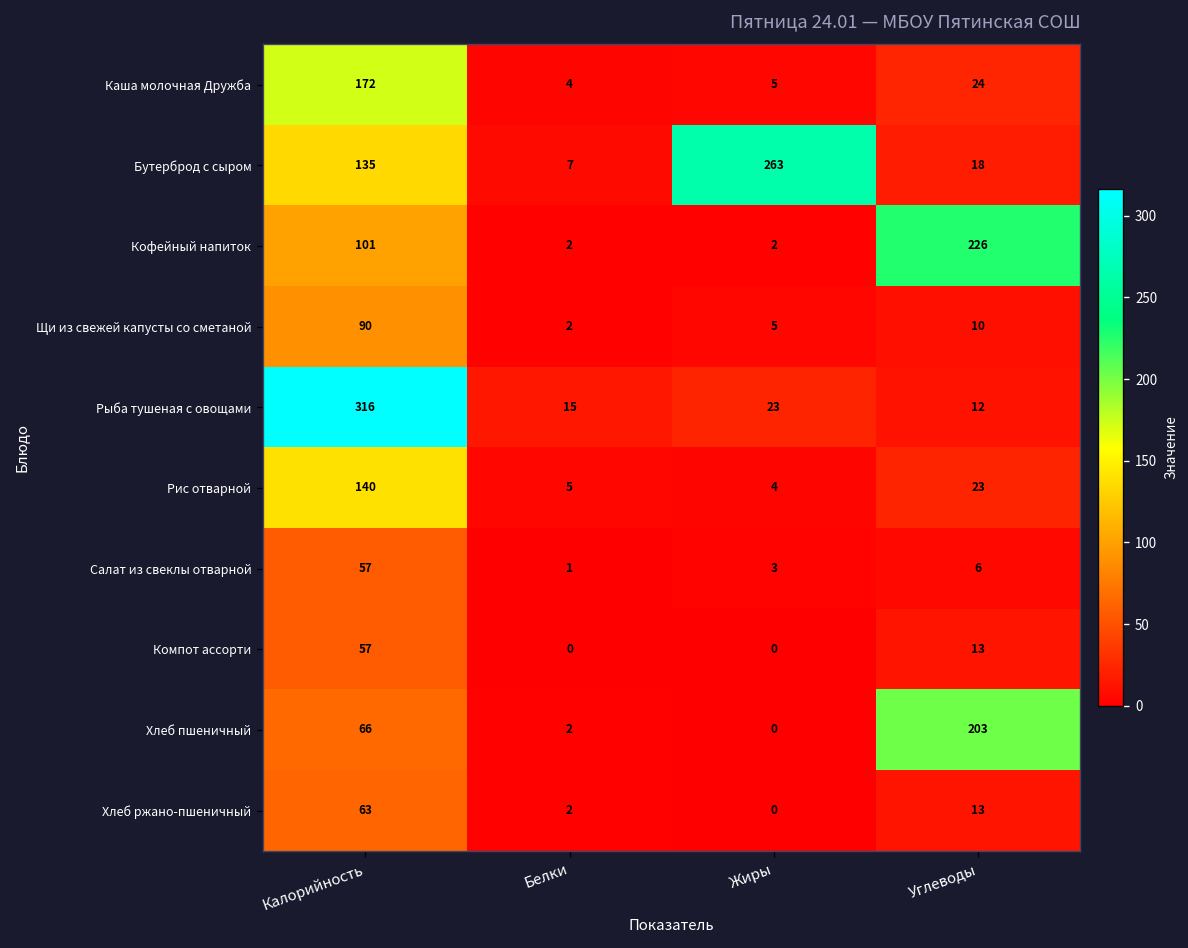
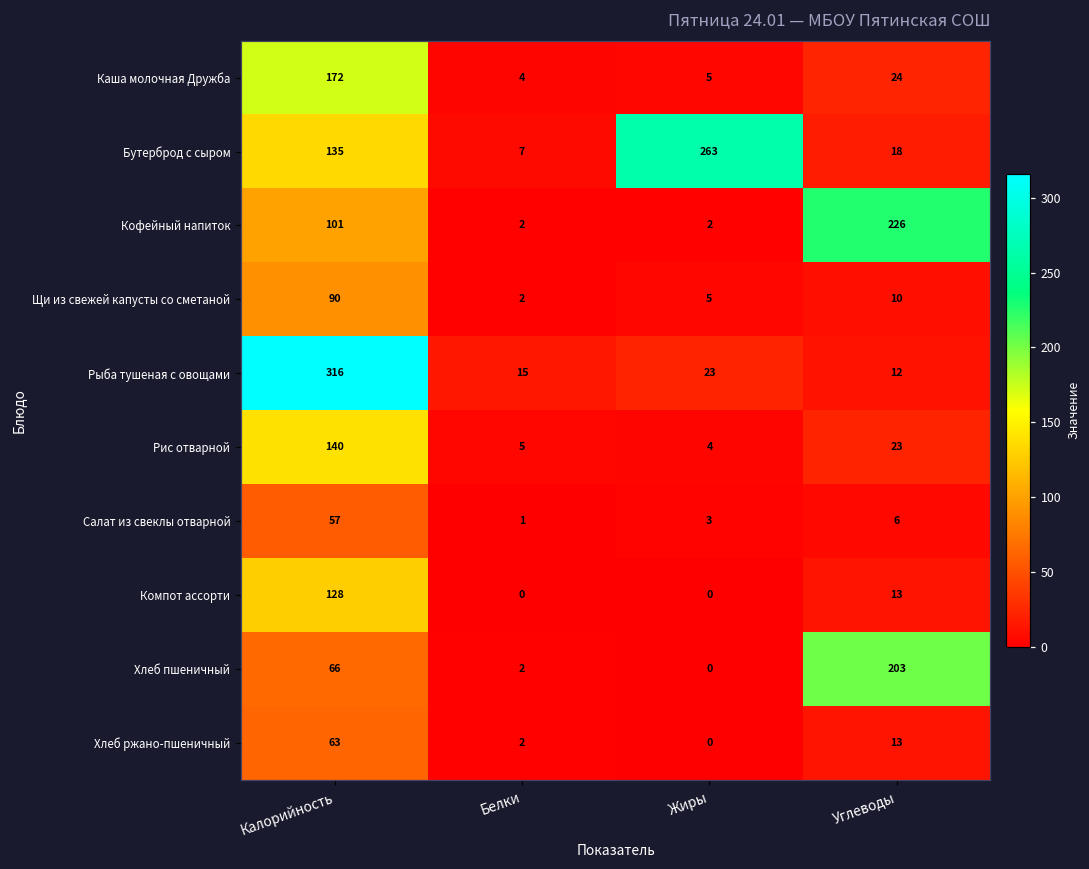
Компот ассорти, Калорийность: 57 -> 128
